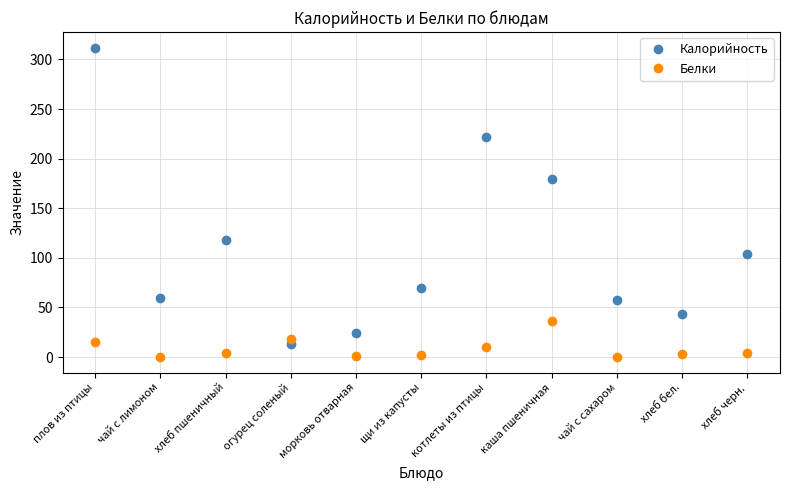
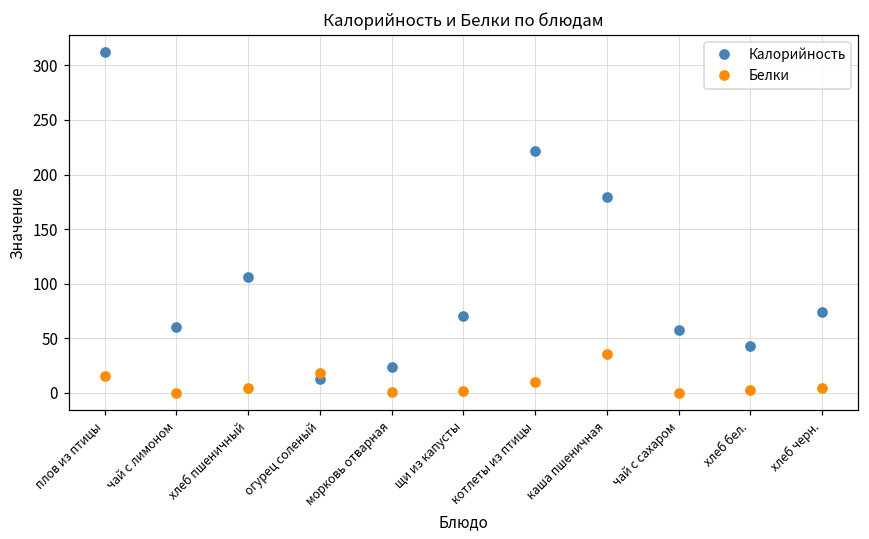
Калорийность, хлеб пшеничный: 120 -> 110
Калорийность, хлеб черн.: 100 -> 70
